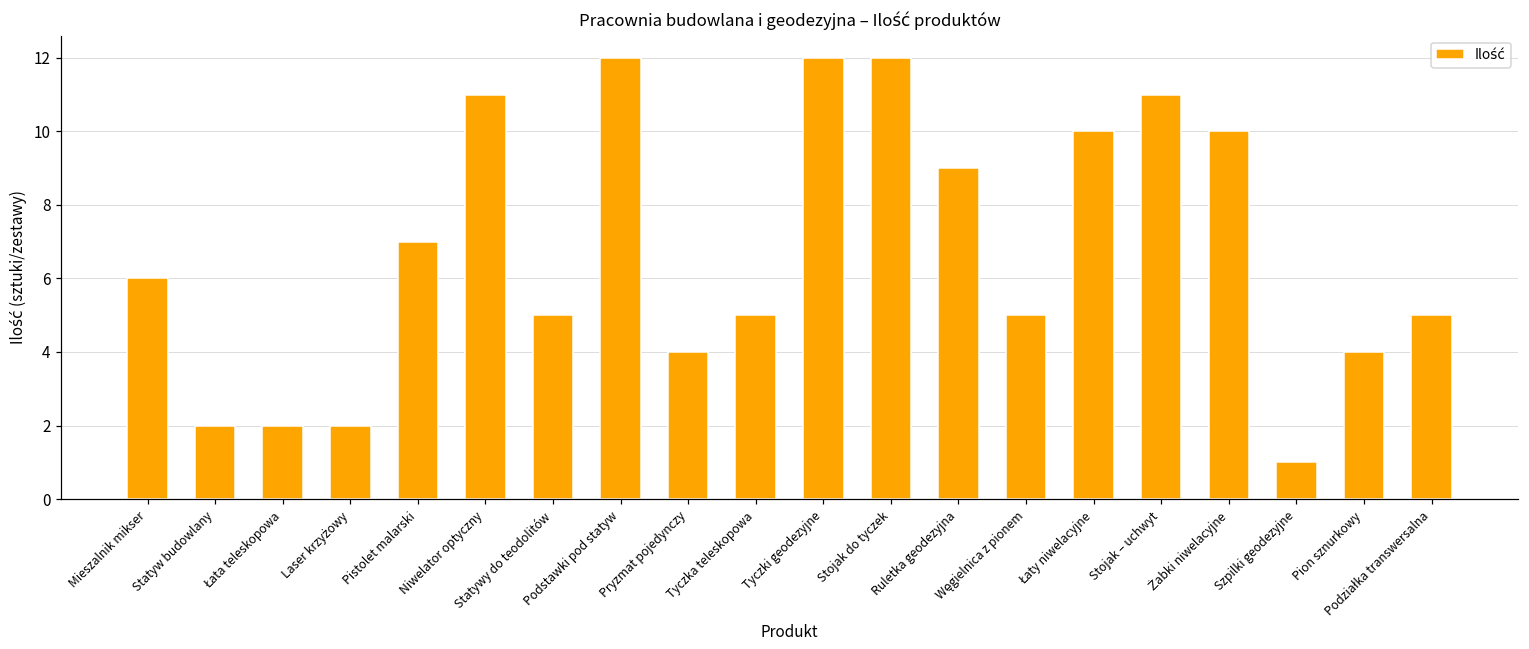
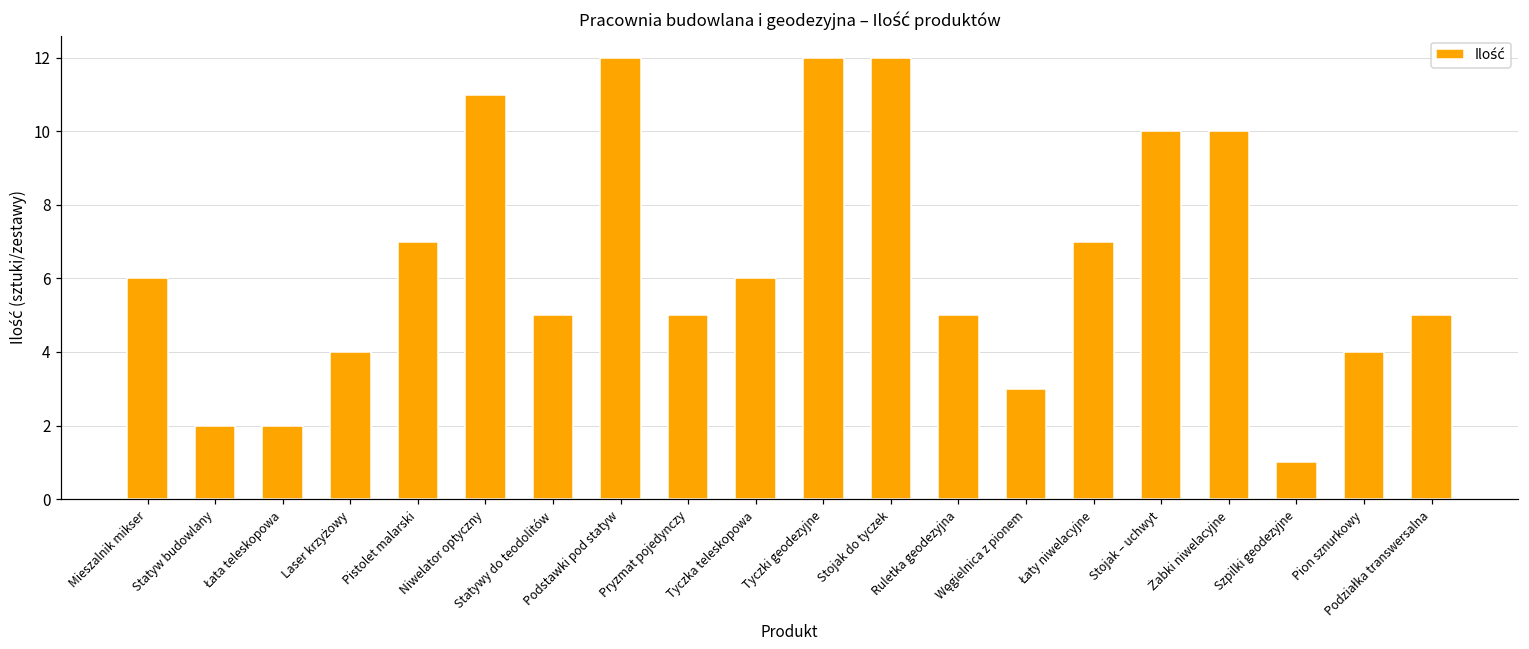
Laser krzyżowy: 2 -> 4
Pryzmat pojedynczy: 4 -> 5
Tyczka teleskopowa: 5 -> 6
Ruletka geodezyjna: 9 -> 5
Węgielnica z pionem: 5 -> 3
Łaty niwelacyjne: 10 -> 7
Stojak – uchwyt: 11 -> 10
